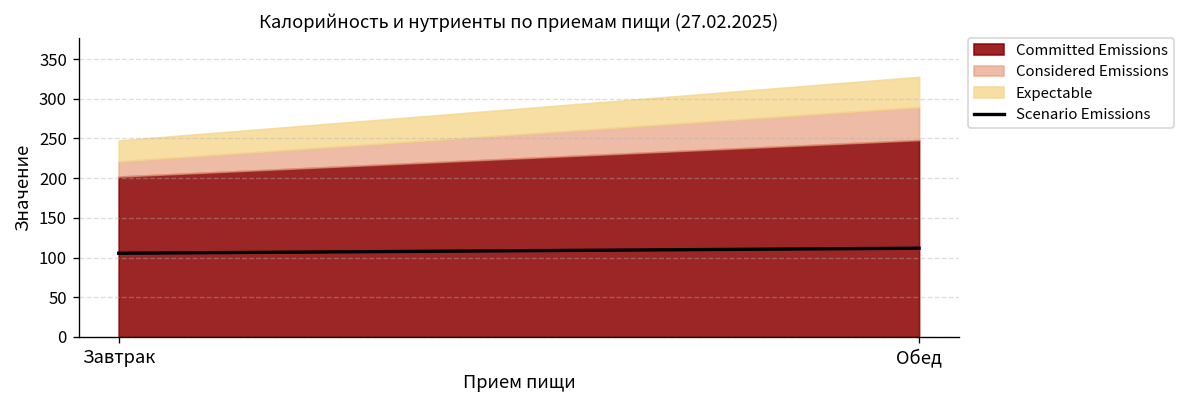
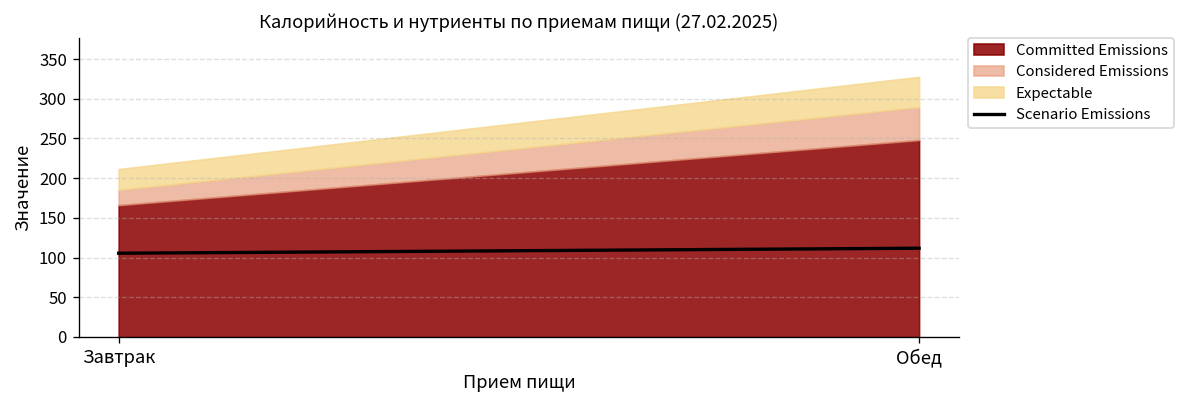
Committed Emissions, Завтрак: 200 -> 170
